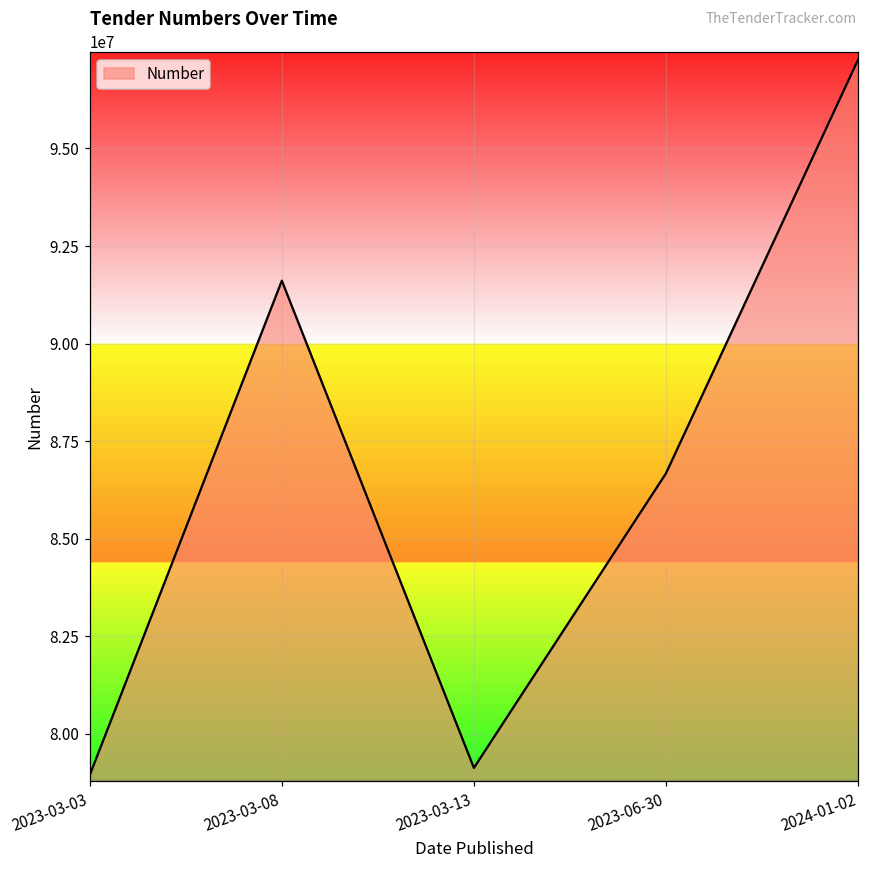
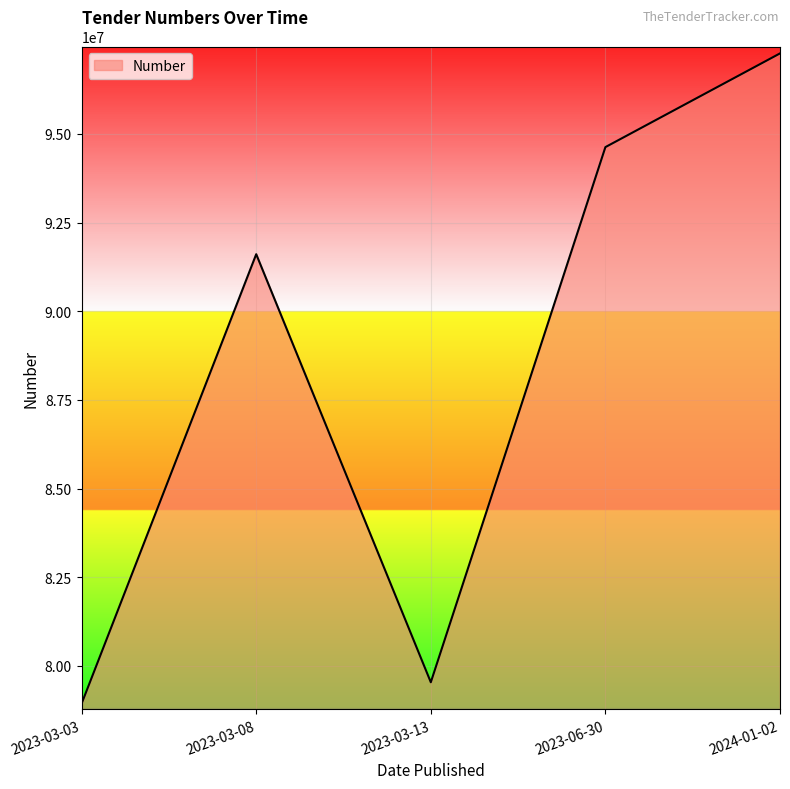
2023-03-13: 79100000 -> 79500000
2023-06-30: 86700000 -> 94600000
